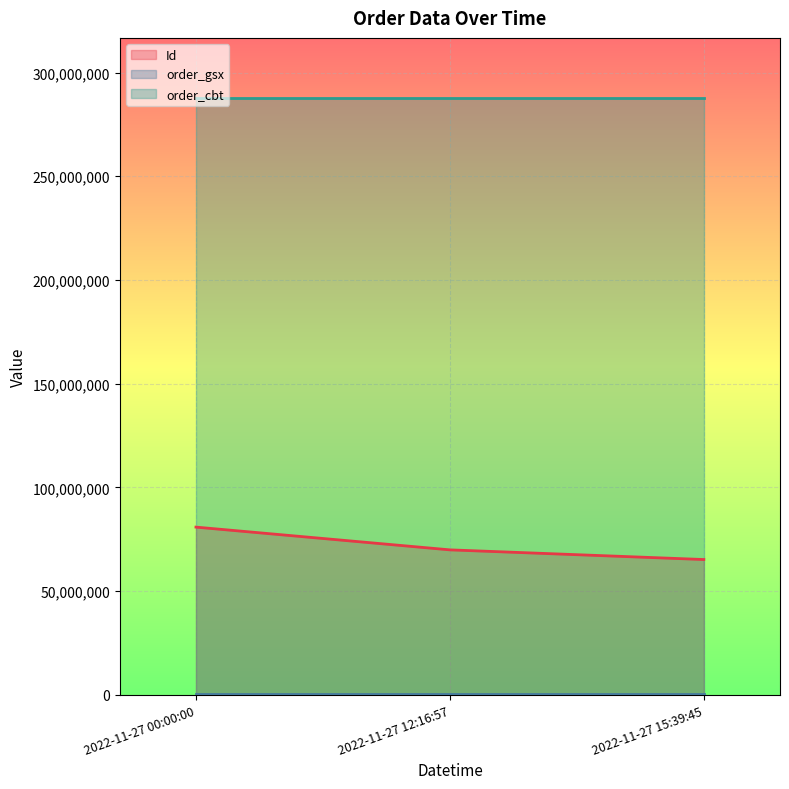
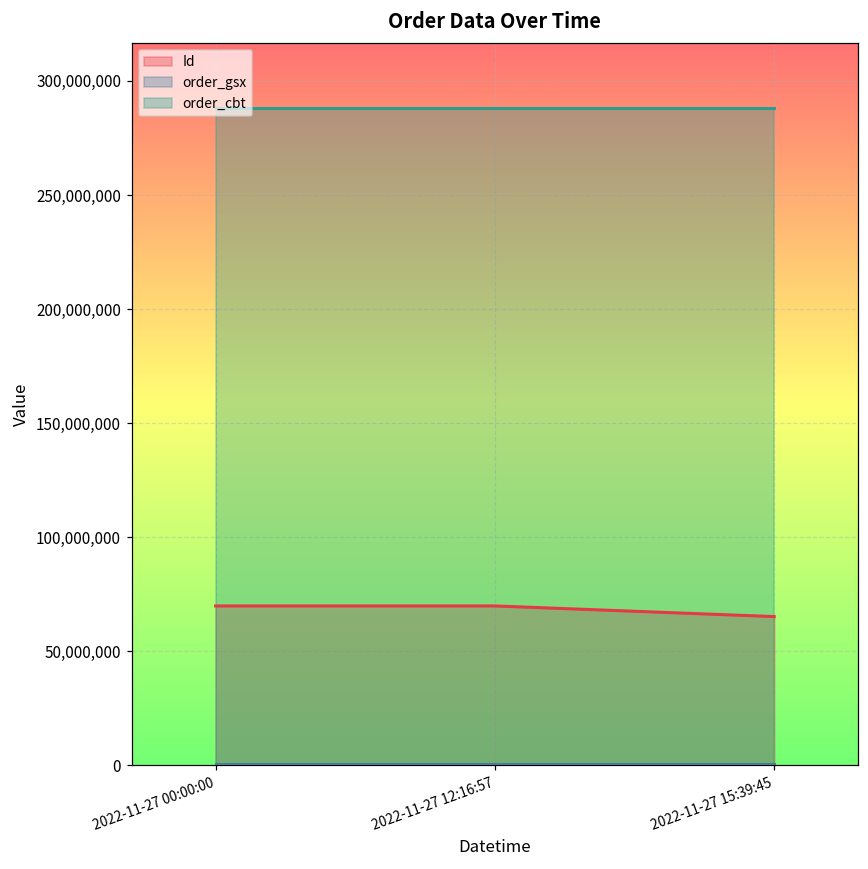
Id, 2022-11-27 00:00:00: 81,000,000 -> 70,000,000
